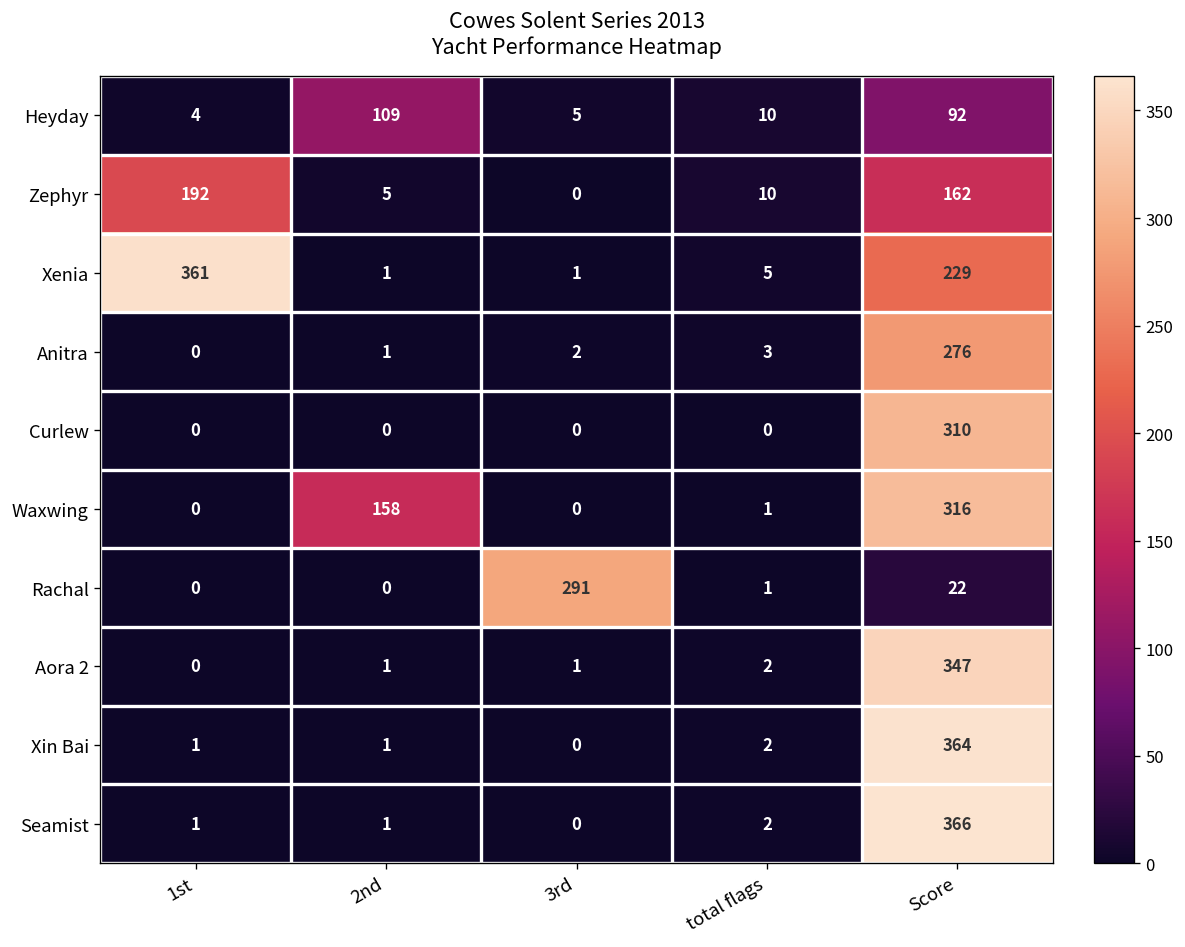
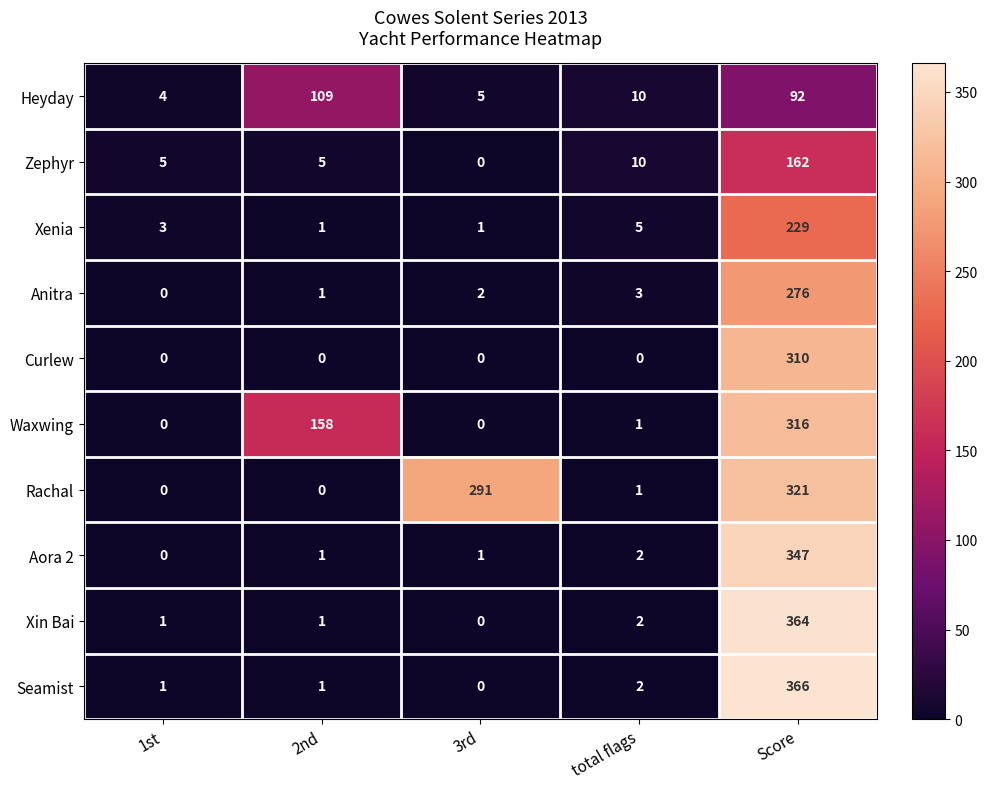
Zephyr, 1st: 192 -> 5
Xenia, 1st: 361 -> 3
Rachal, Score: 22 -> 321
